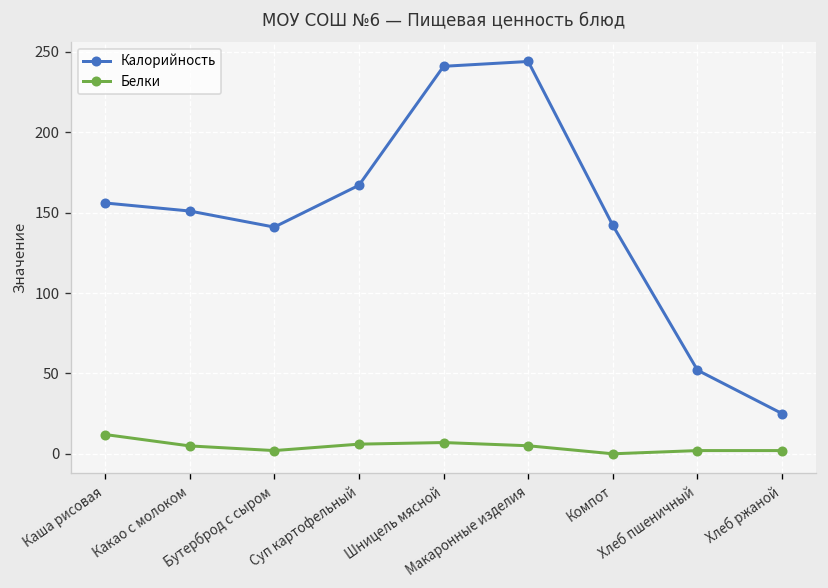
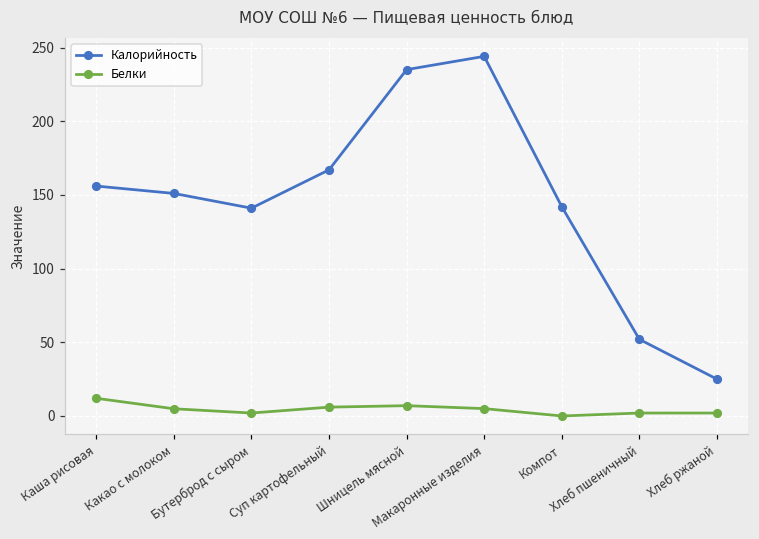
Калорийность, Шницель мясной: 241 -> 235
